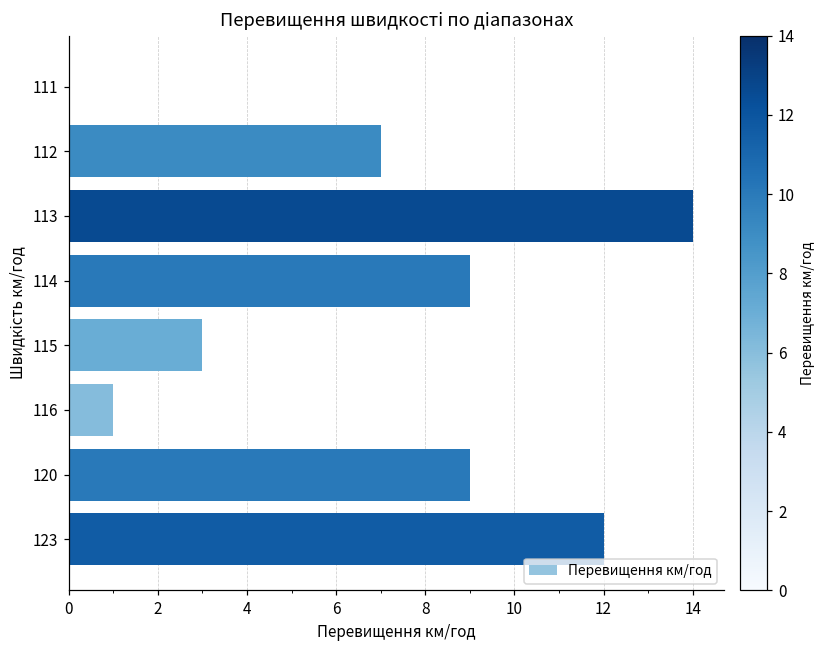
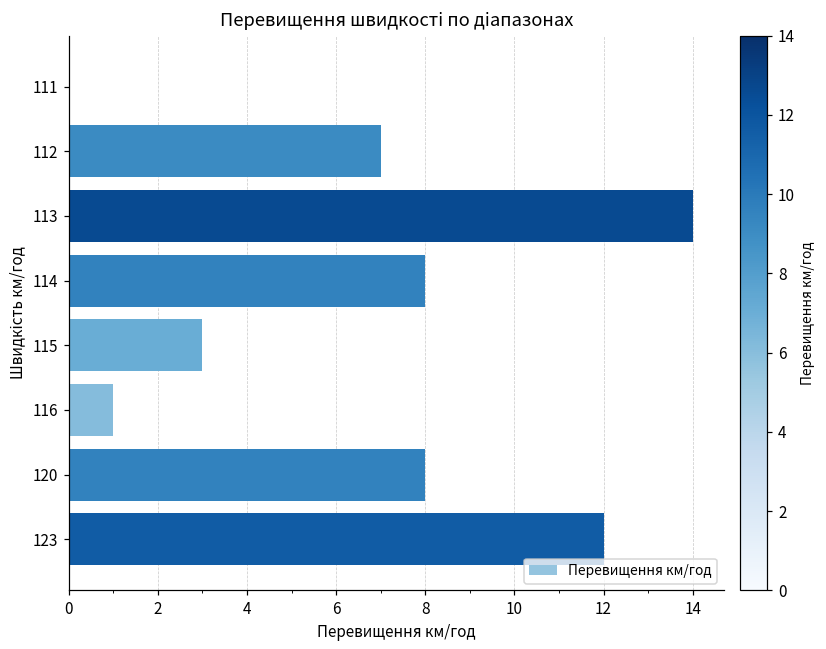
114: 9 -> 8
120: 9 -> 8
